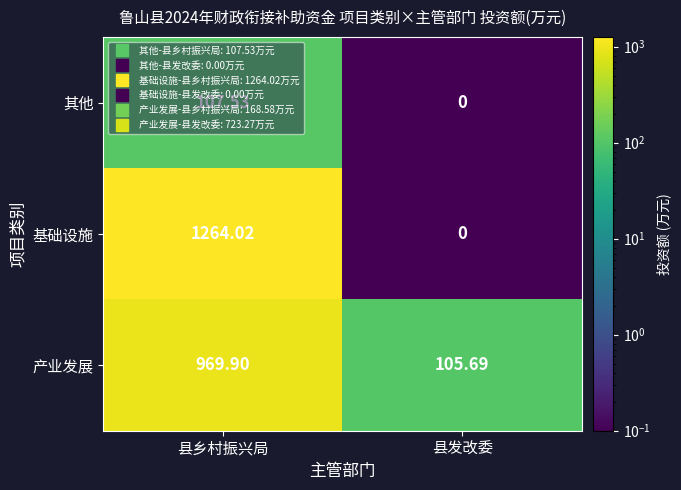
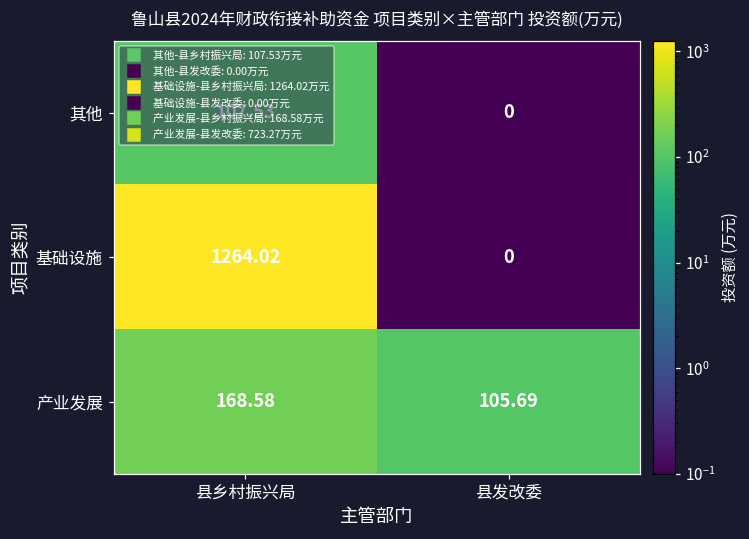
产业发展, 县乡村振兴局: 969.90 -> 168.58
